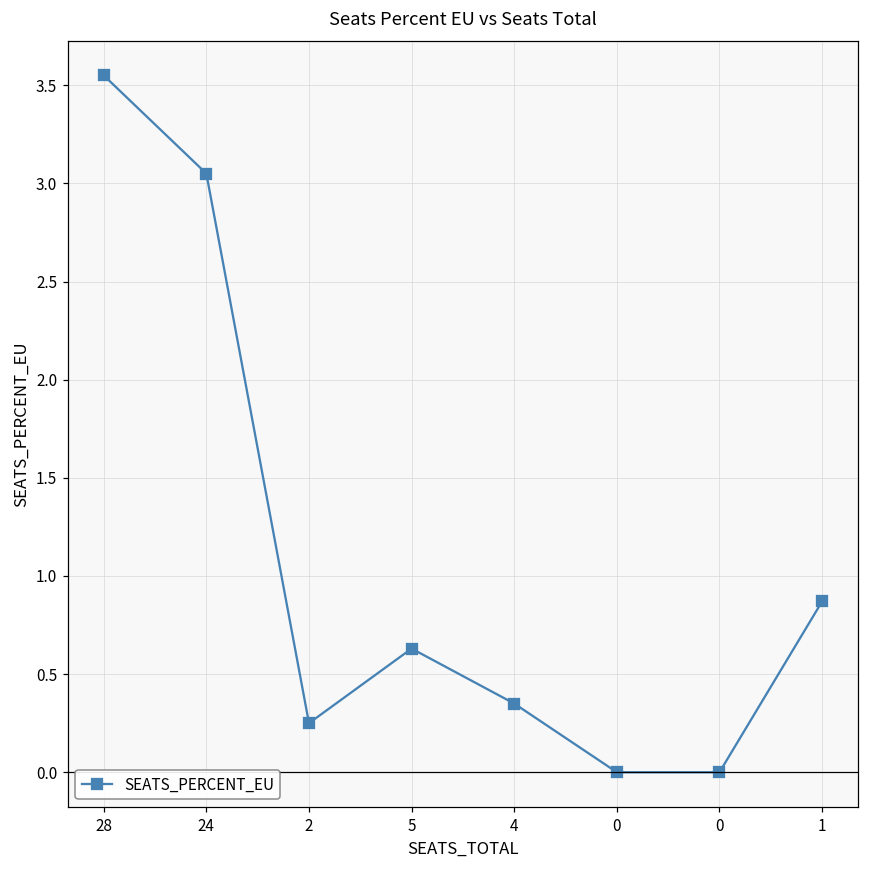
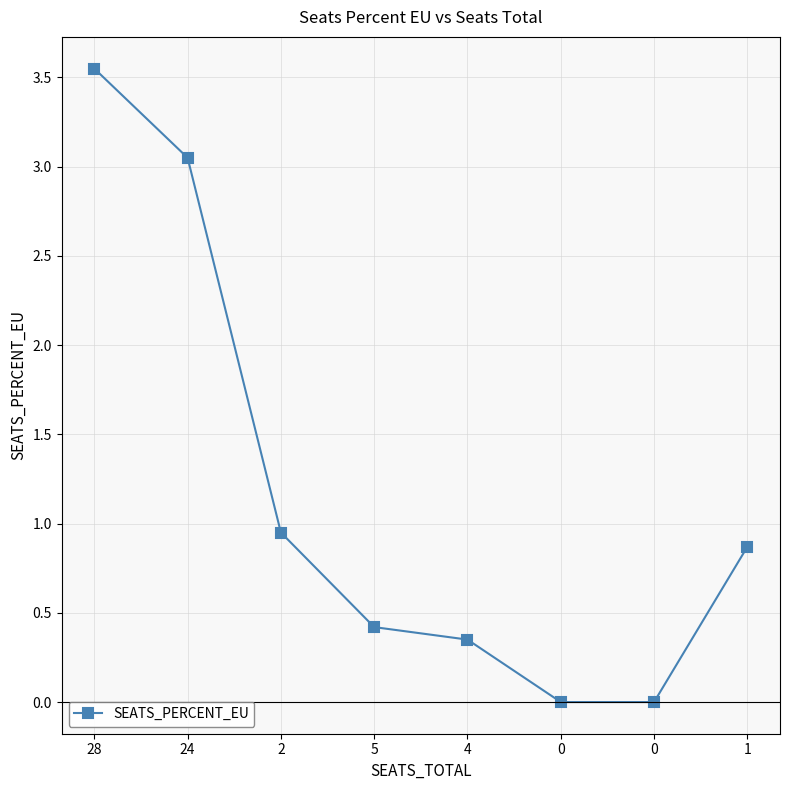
2: 0.25 -> 0.95
5: 0.63 -> 0.42
